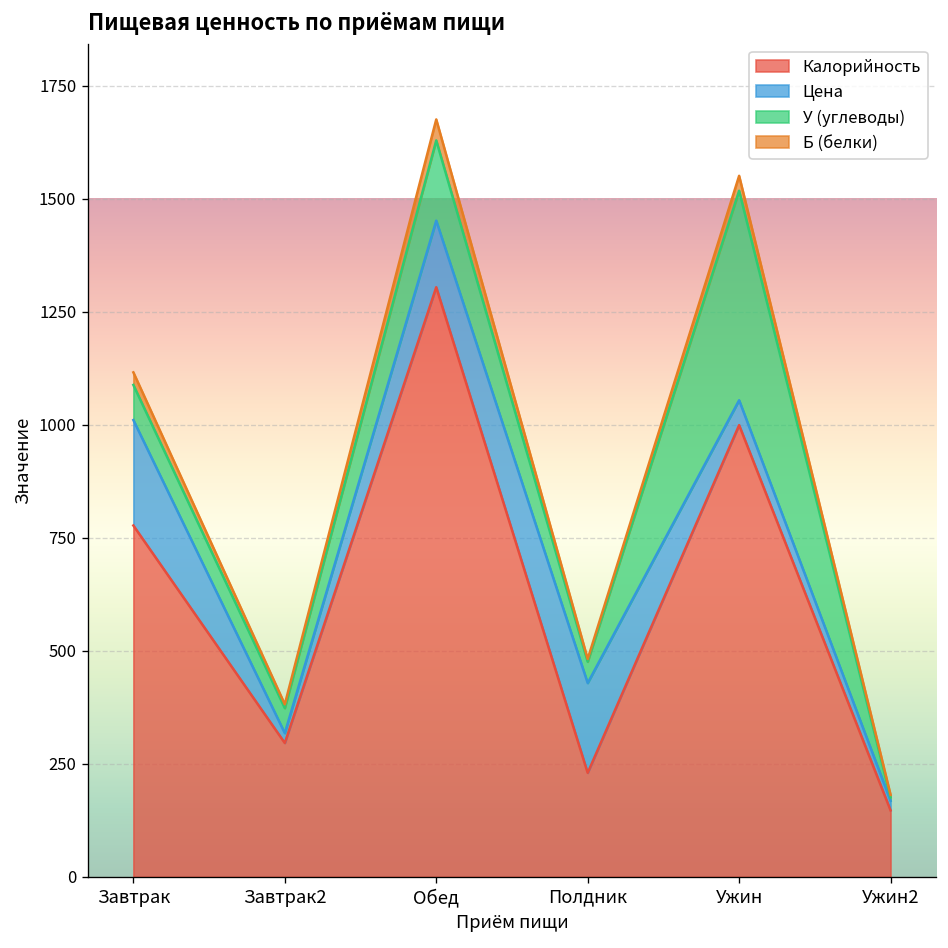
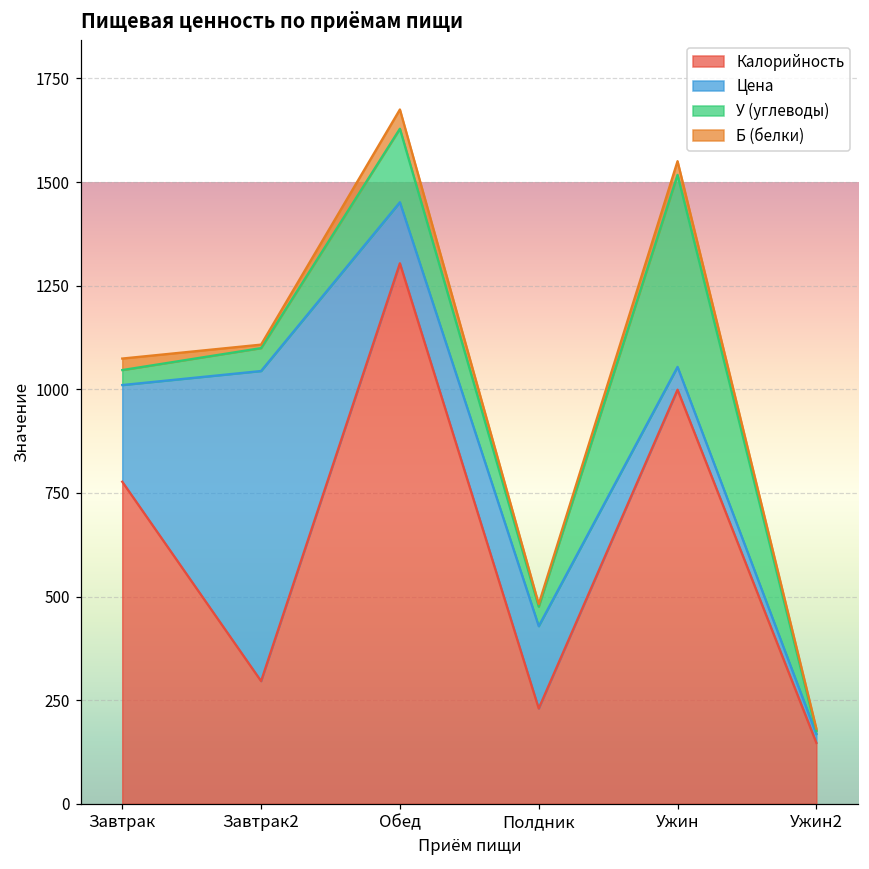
У (углеводы), Завтрак: 80 -> 40
Цена, Завтрак2: 20 -> 750
